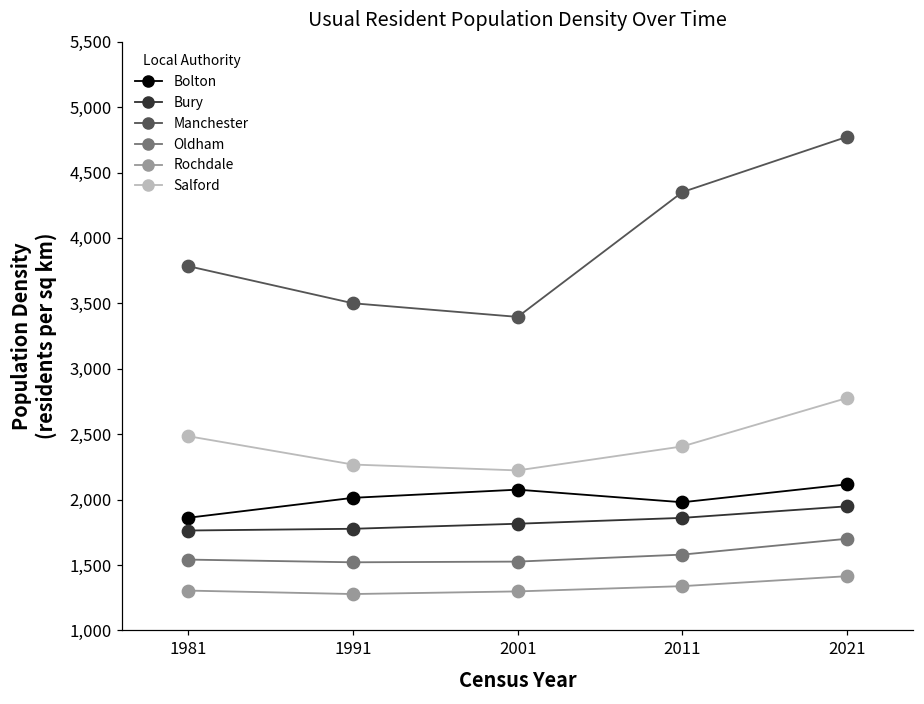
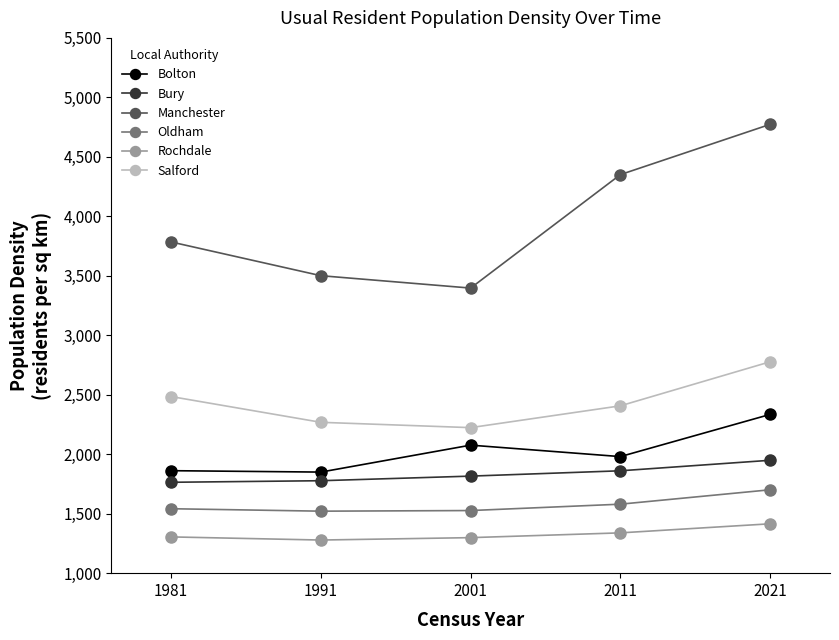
Bolton, 1991: 2,010 -> 1,850
Bolton, 2021: 2,120 -> 2,330
